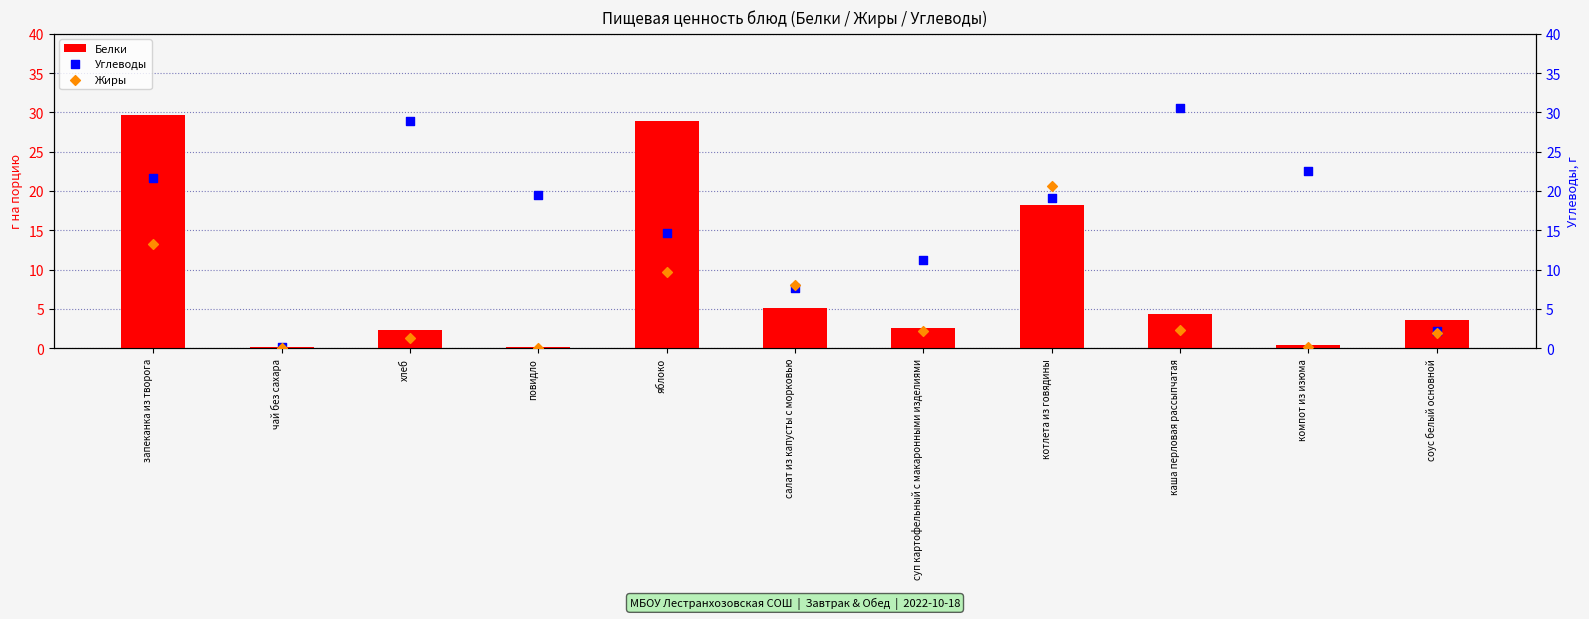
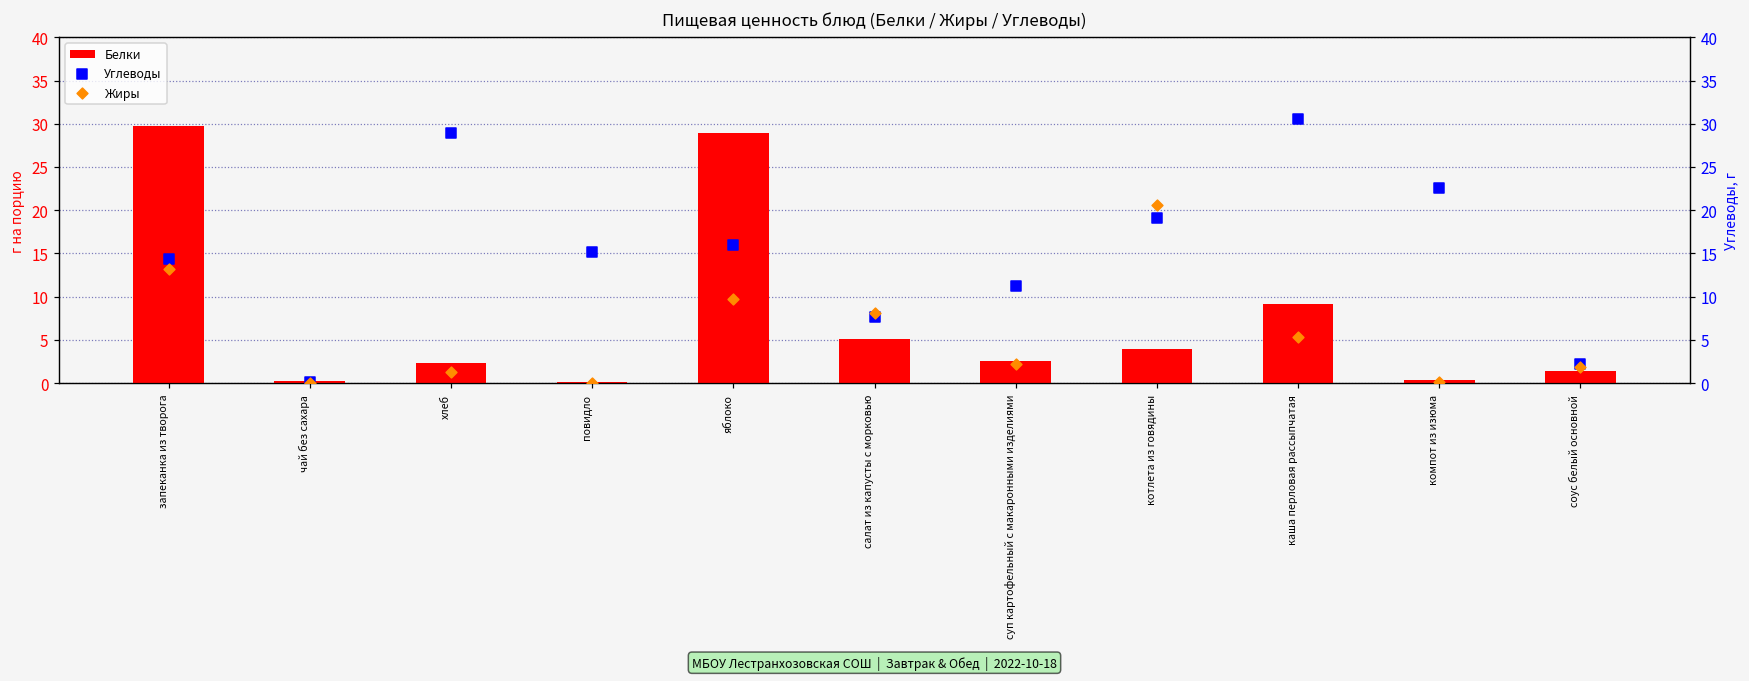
Белки, котлета из говядины: 18 -> 4
Белки, каша перловая рассыпчатая: 4 -> 9
Белки, соус белый основной: 4 -> 1
Углеводы, запеканка из творога: 22 -> 14
Углеводы, повидло: 20 -> 15
Углеводы, яблоко: 15 -> 16
Жиры, каша перловая рассыпчатая: 2 -> 5
